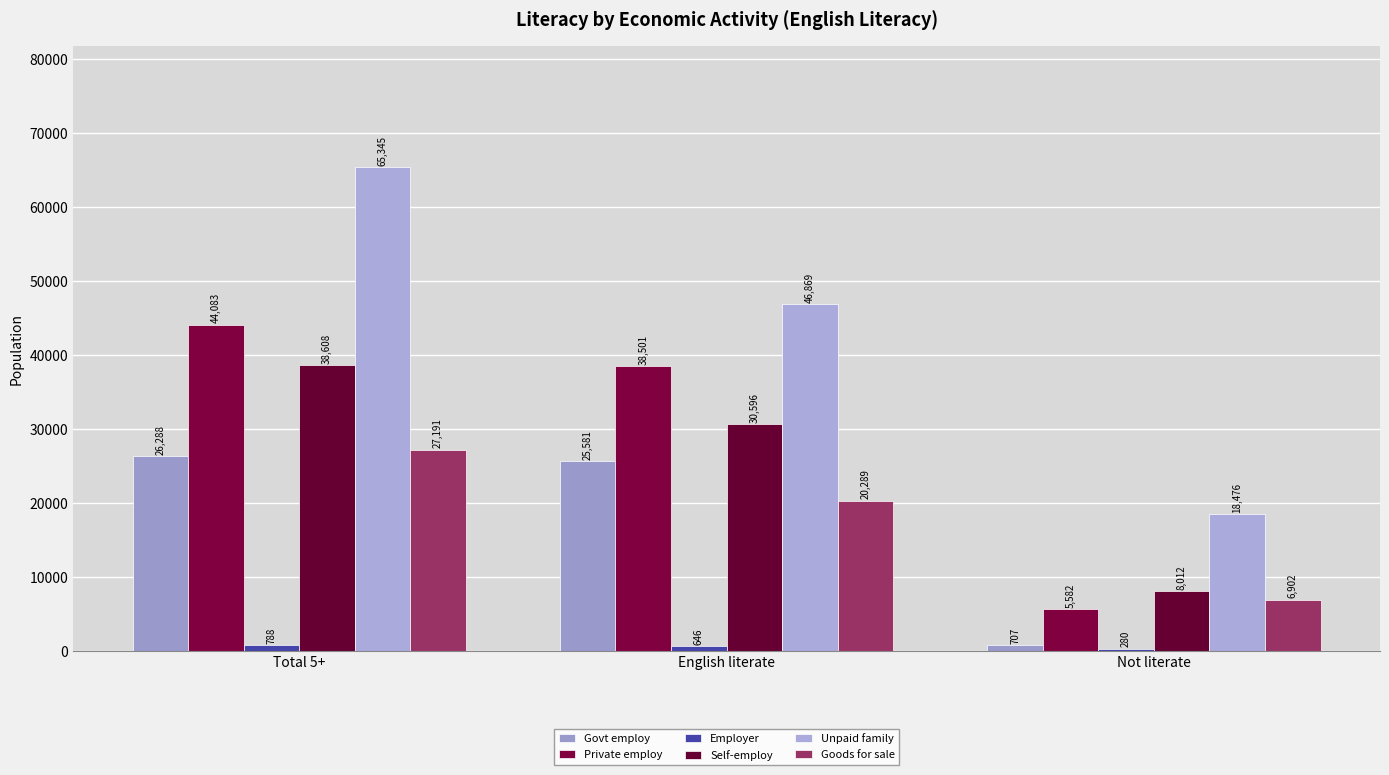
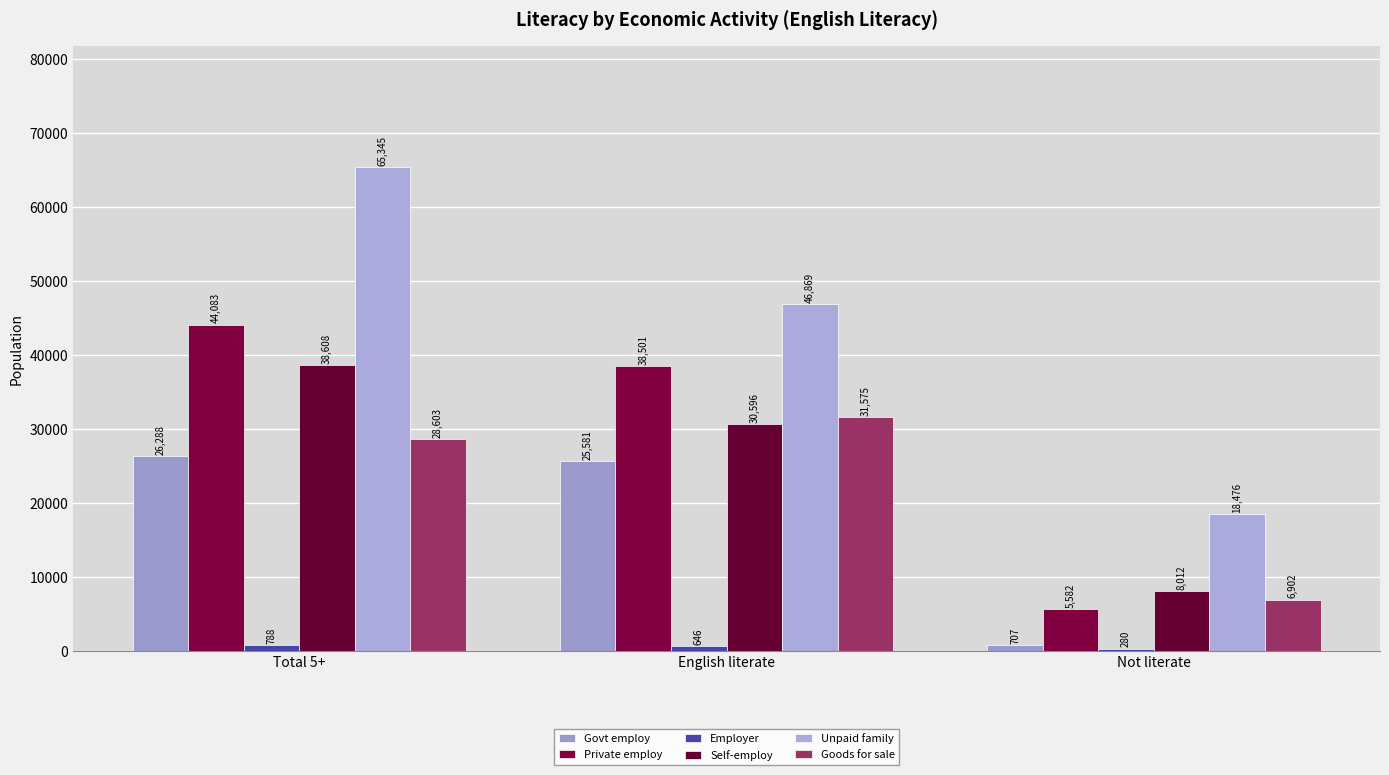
Goods for sale, Total 5+: 27,191 -> 28,603
Goods for sale, English literate: 20,289 -> 31,575
